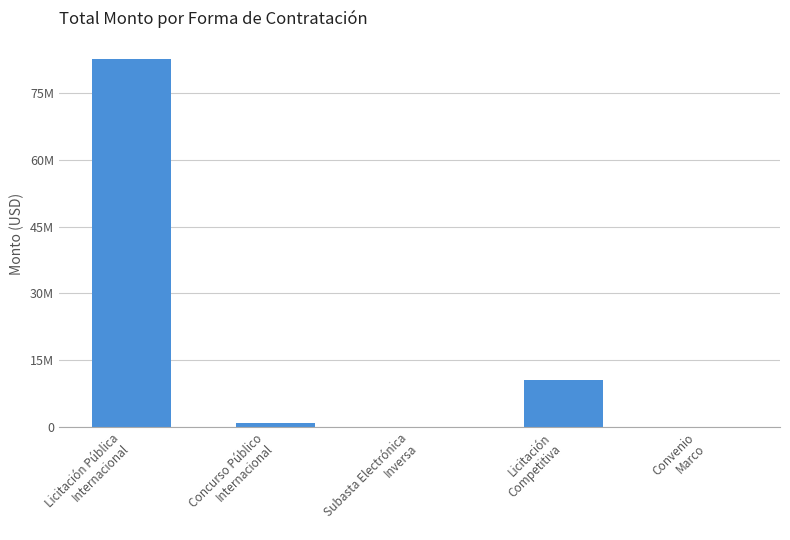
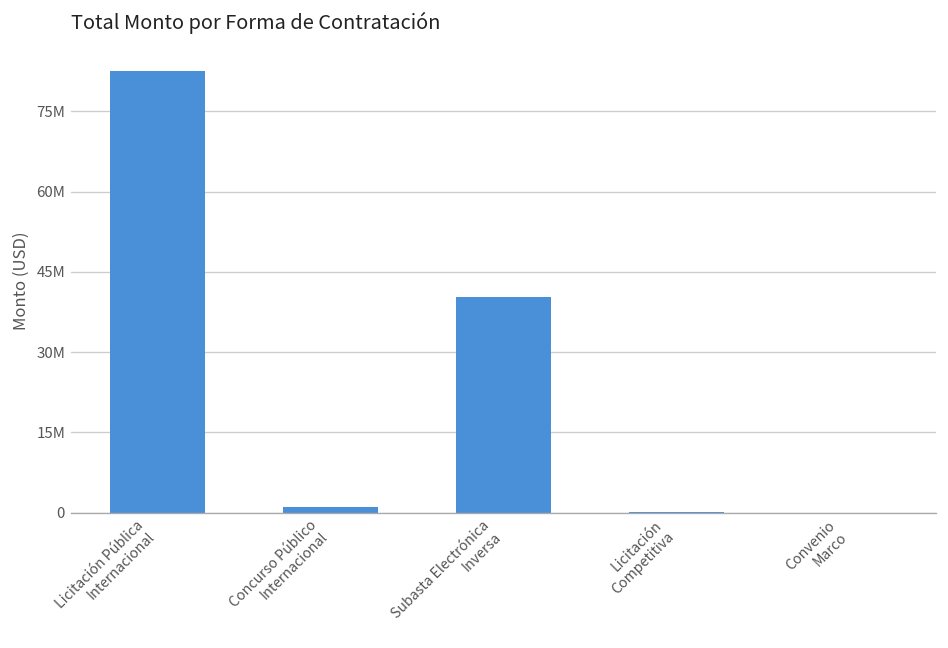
Subasta Electrónica Inversa: 0 -> 40000000
Licitación Competitiva: 11000000 -> 0
